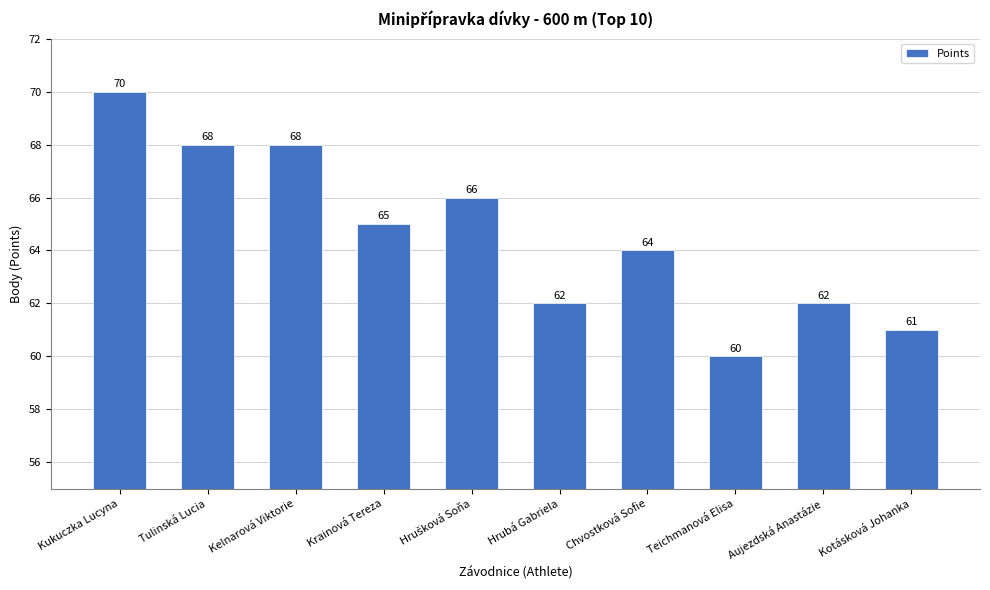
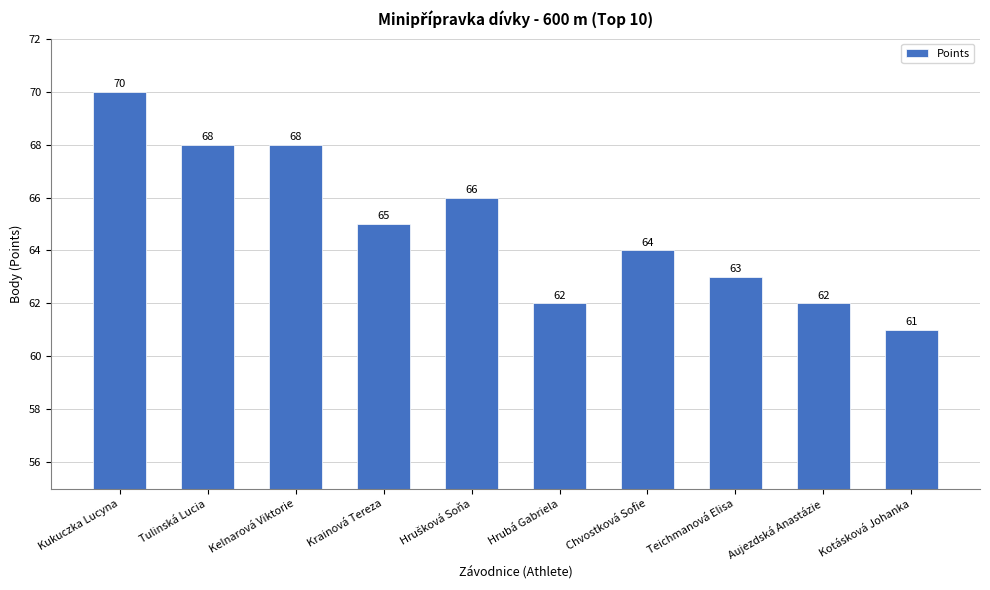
Teichmanová Elisa: 60 -> 63
